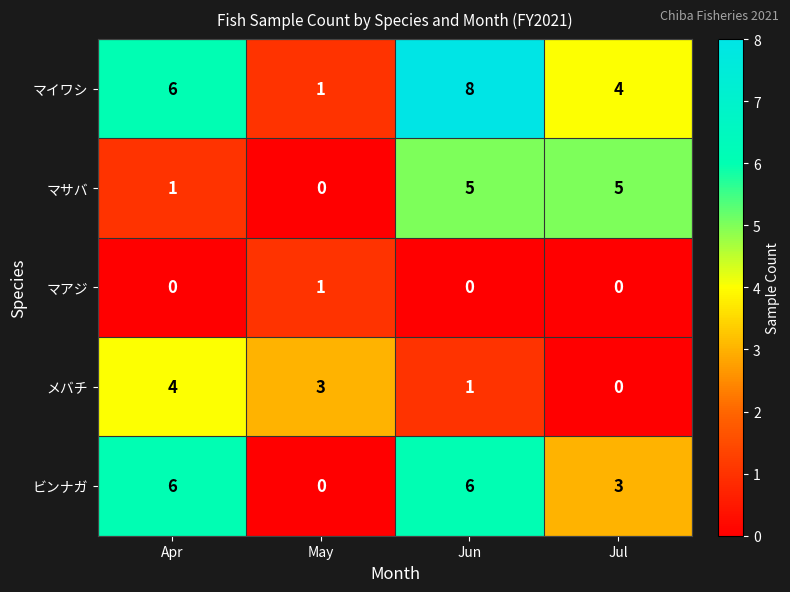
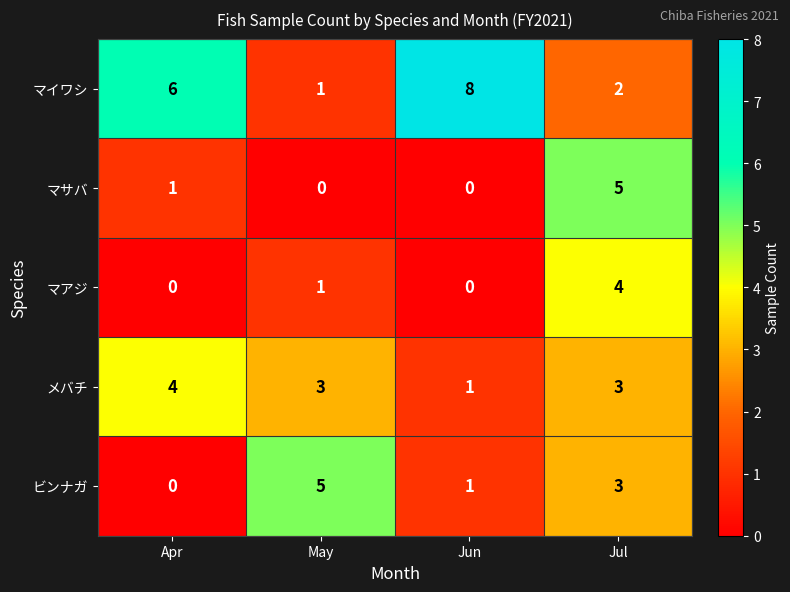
マイワシ, Jul: 4 -> 2
マサバ, Jun: 5 -> 0
マアジ, Jul: 0 -> 4
メバチ, Jul: 0 -> 3
ビンナガ, Apr: 6 -> 0
ビンナガ, May: 0 -> 5
ビンナガ, Jun: 6 -> 1
